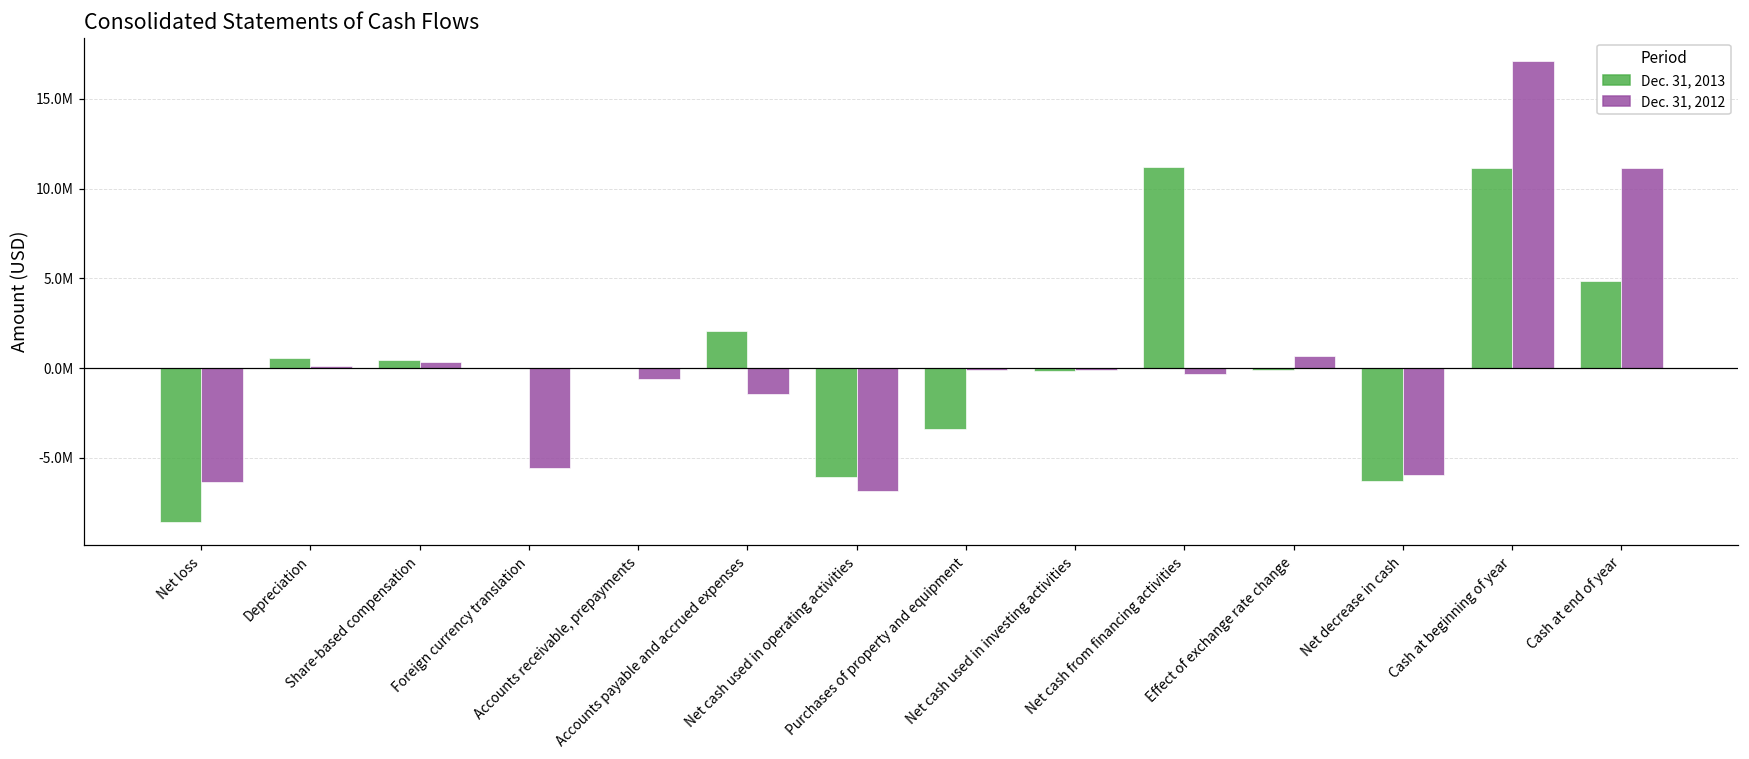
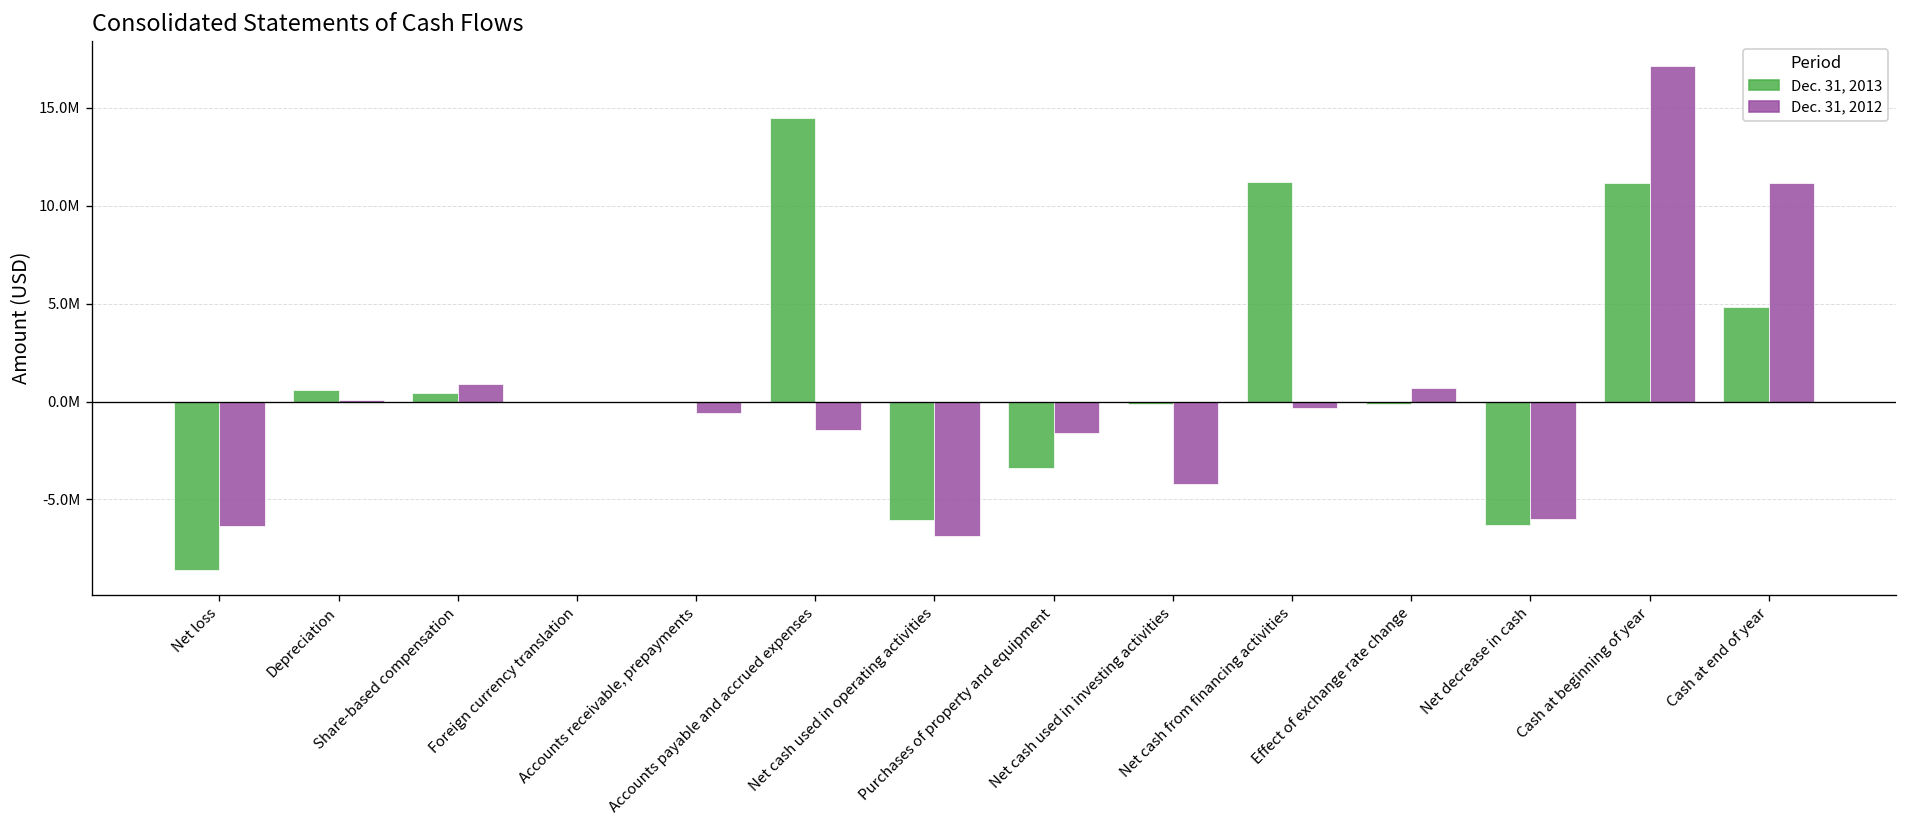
Dec. 31, 2012, Share-based compensation: 300000 -> 900000
Dec. 31, 2012, Foreign currency translation: -5600000 -> 0
Dec. 31, 2013, Accounts payable and accrued expenses: 2100000 -> 14500000
Dec. 31, 2012, Purchases of property and equipment: -100000 -> -1600000
Dec. 31, 2012, Net cash used in investing activities: -100000 -> -4200000
